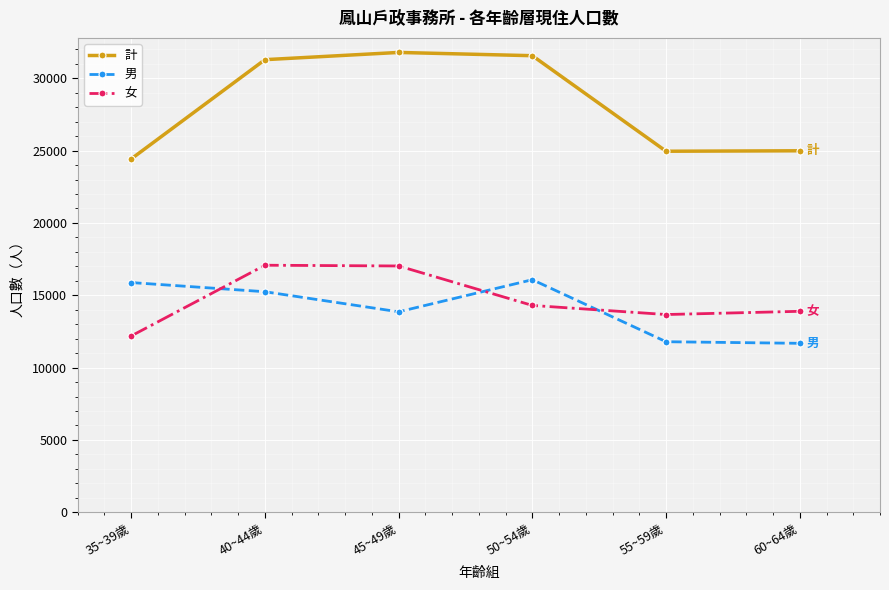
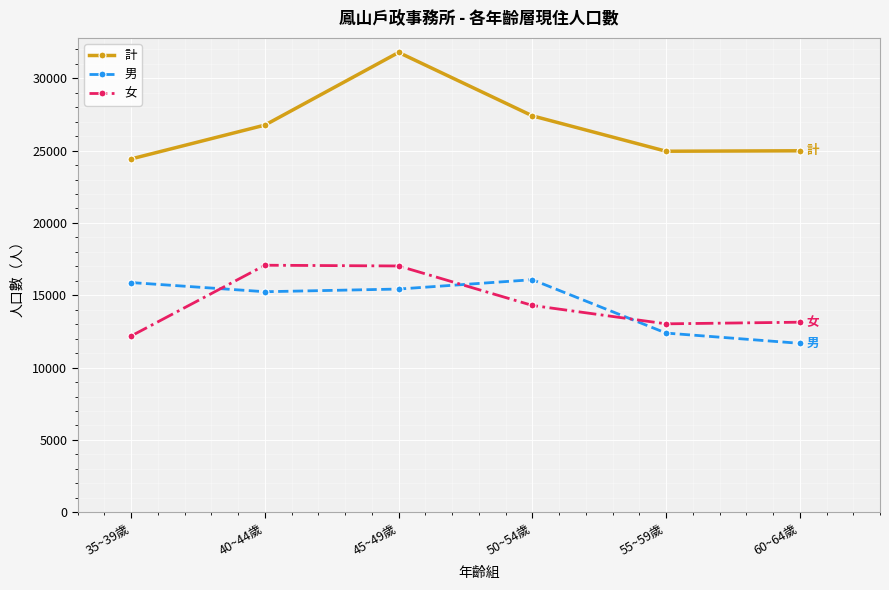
計, 40~44歲: 31300 -> 26800
男, 45~49歲: 13900 -> 15400
計, 50~54歲: 31600 -> 27400
男, 55~59歲: 11800 -> 12400
女, 55~59歲: 13700 -> 13000
女, 60~64歲: 13900 -> 13100
